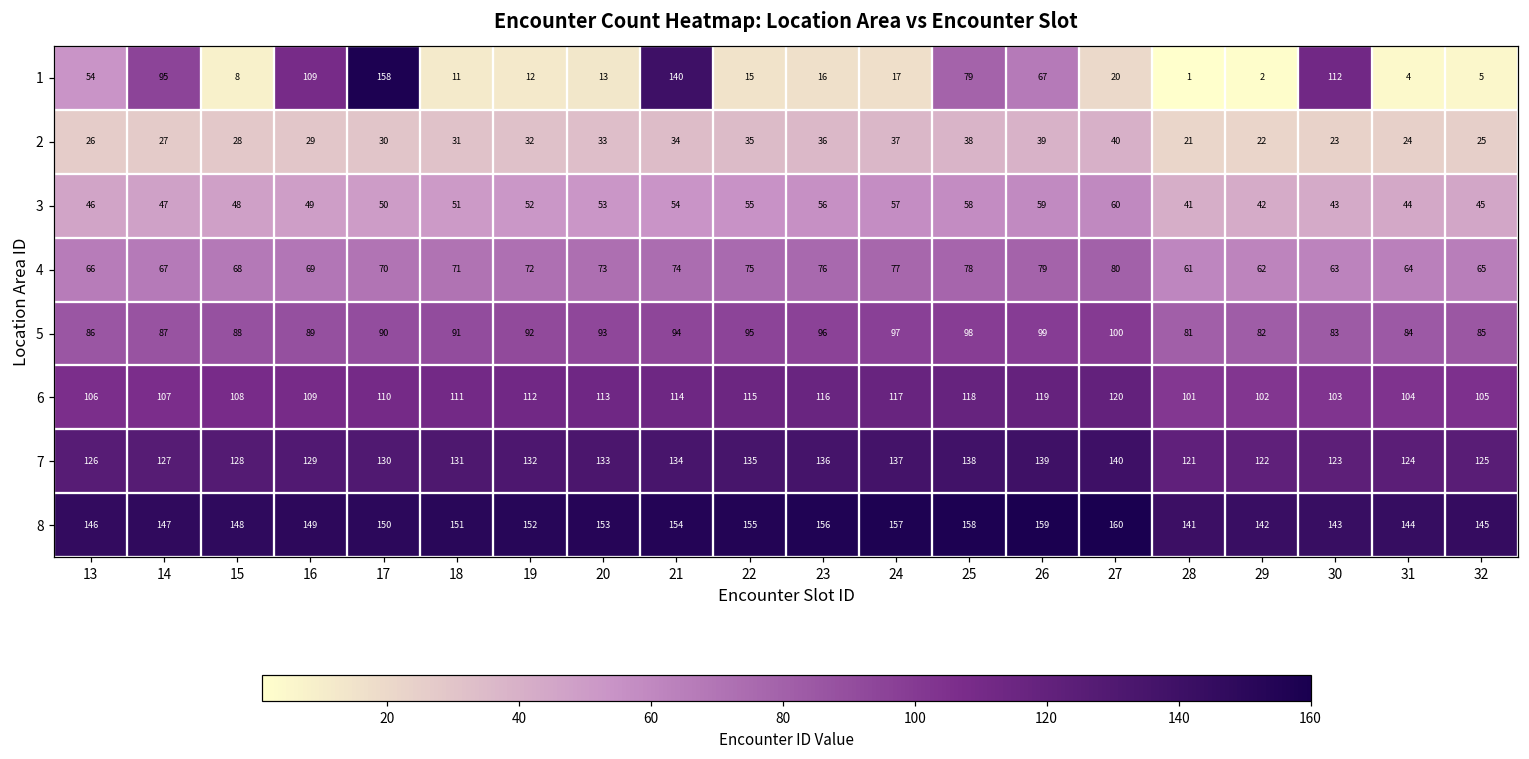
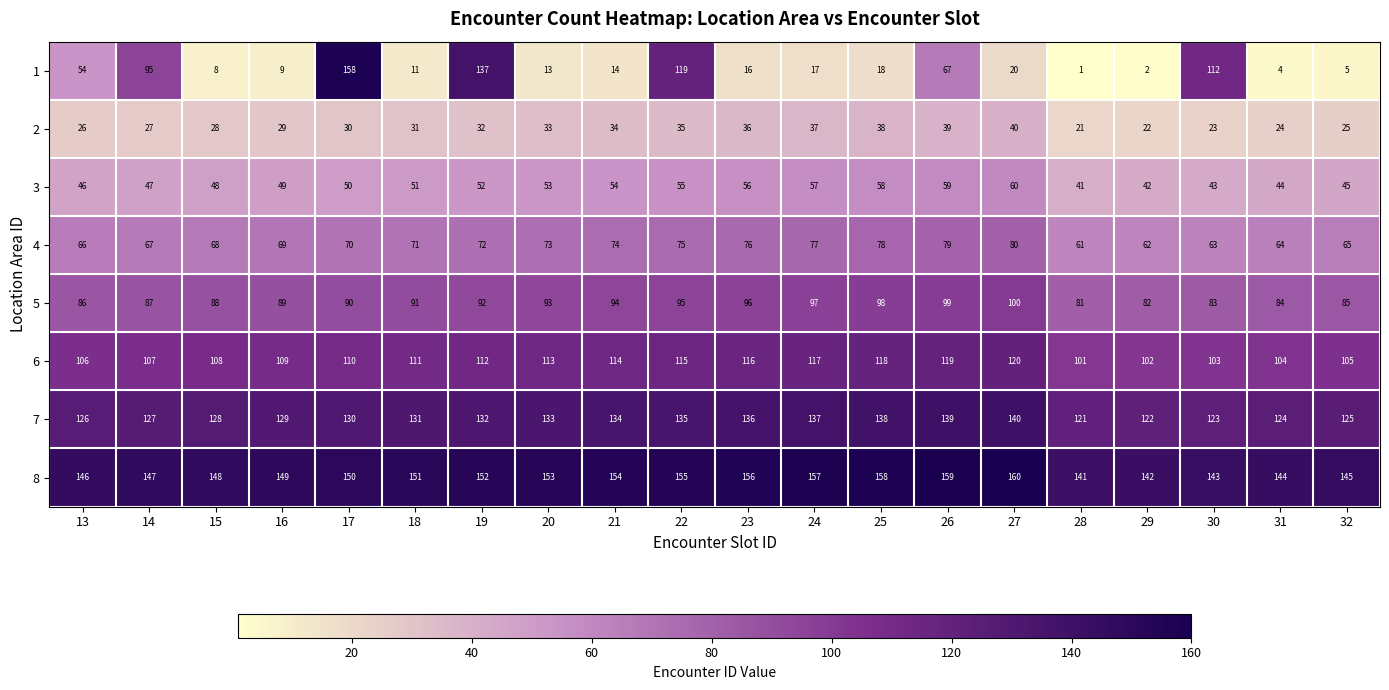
1, 16: 109 -> 9
1, 19: 12 -> 137
1, 21: 140 -> 14
1, 22: 15 -> 119
1, 25: 79 -> 18
